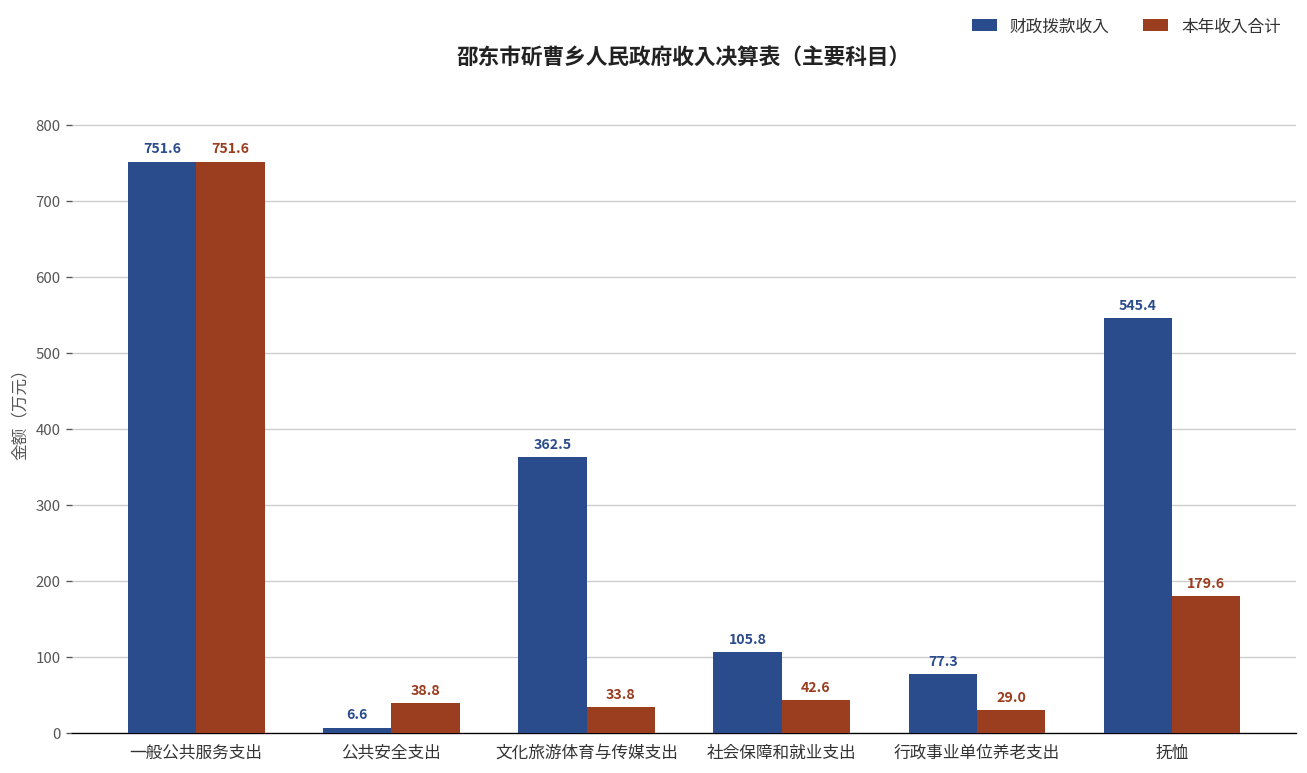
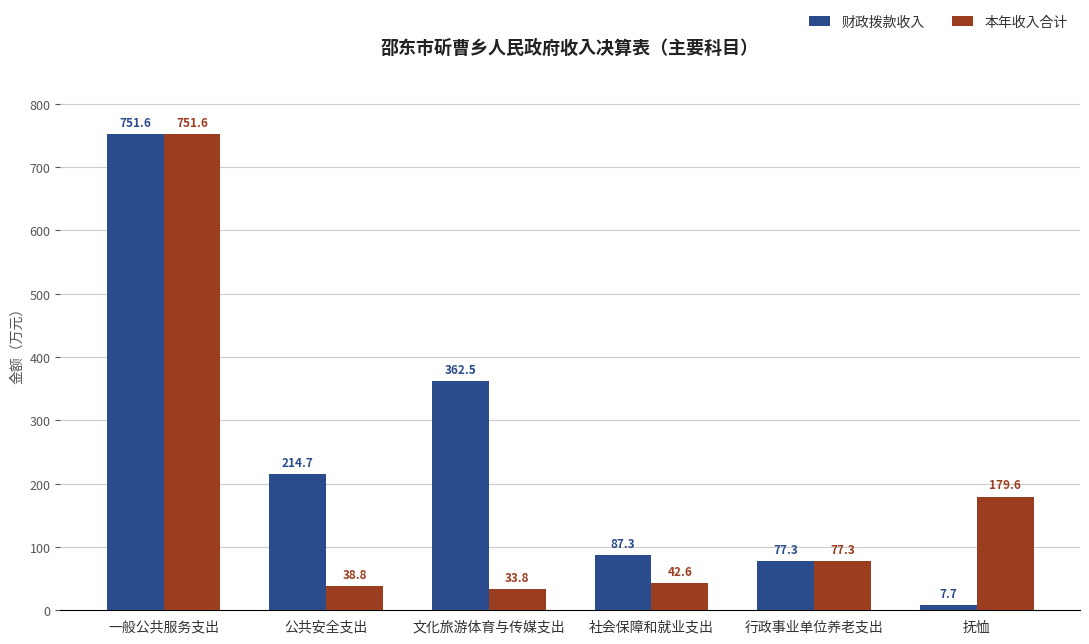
财政拨款收入, 公共安全支出: 6.6 -> 214.7
财政拨款收入, 社会保障和就业支出: 105.8 -> 87.3
本年收入合计, 行政事业单位养老支出: 29.0 -> 77.3
财政拨款收入, 抚恤: 545.4 -> 7.7
